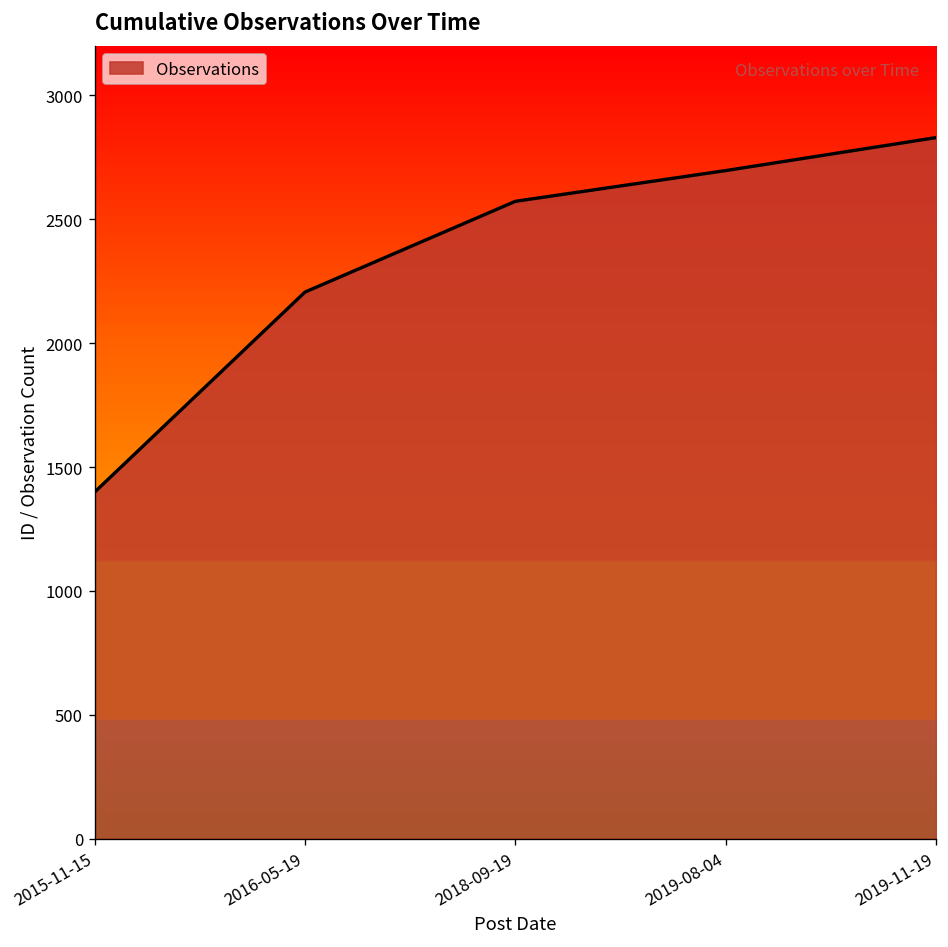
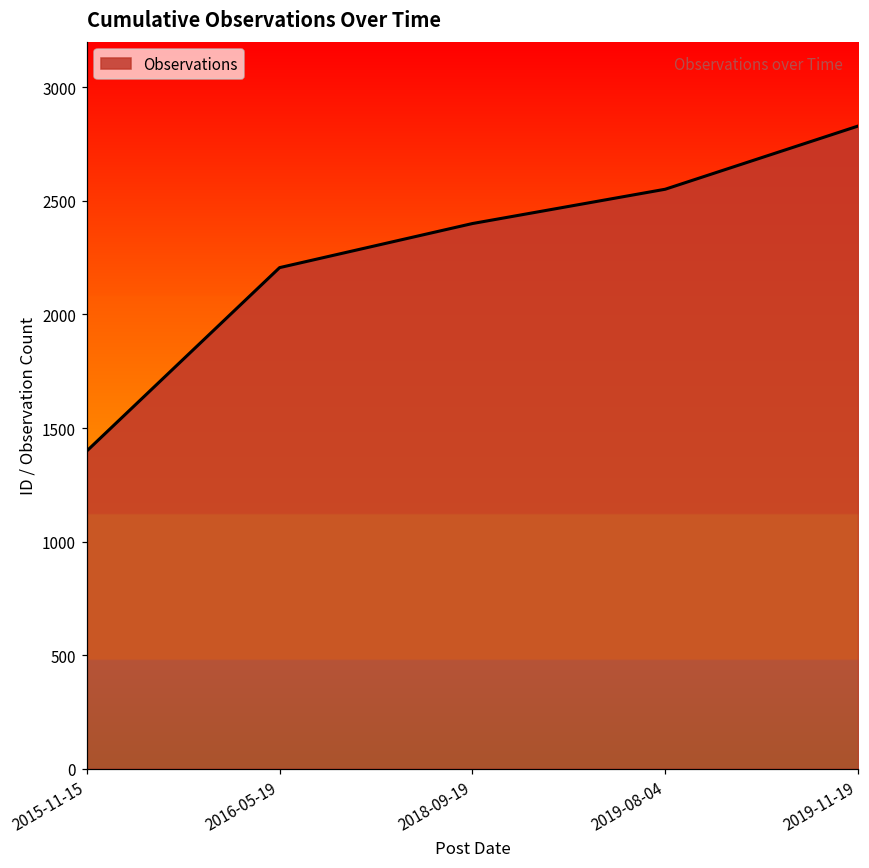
2018-09-19: 2570 -> 2400
2019-08-04: 2700 -> 2550
